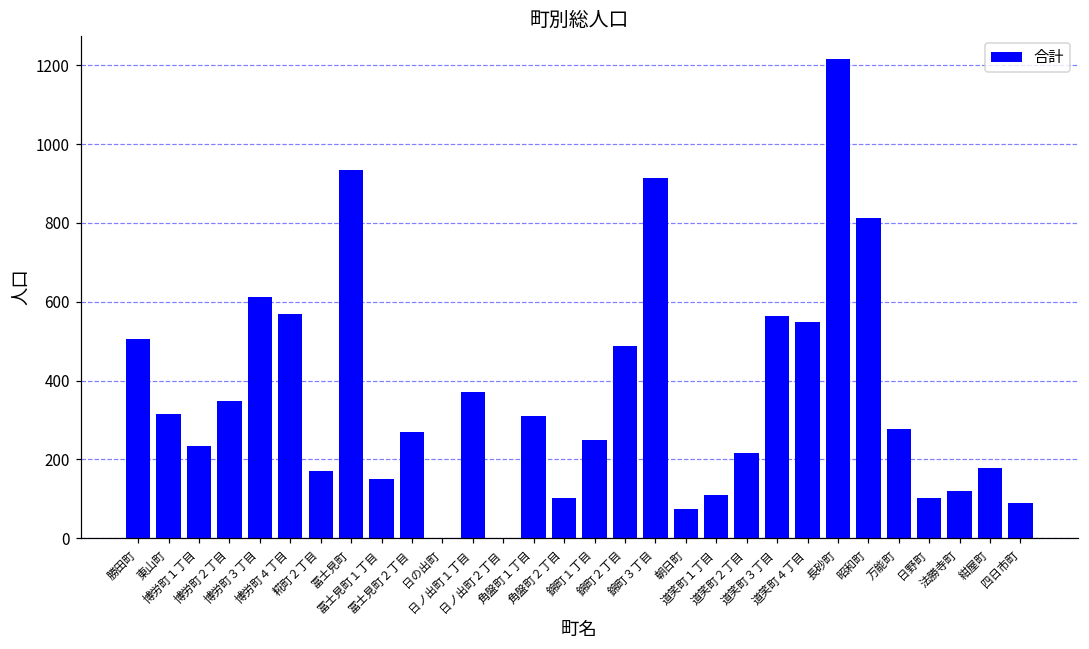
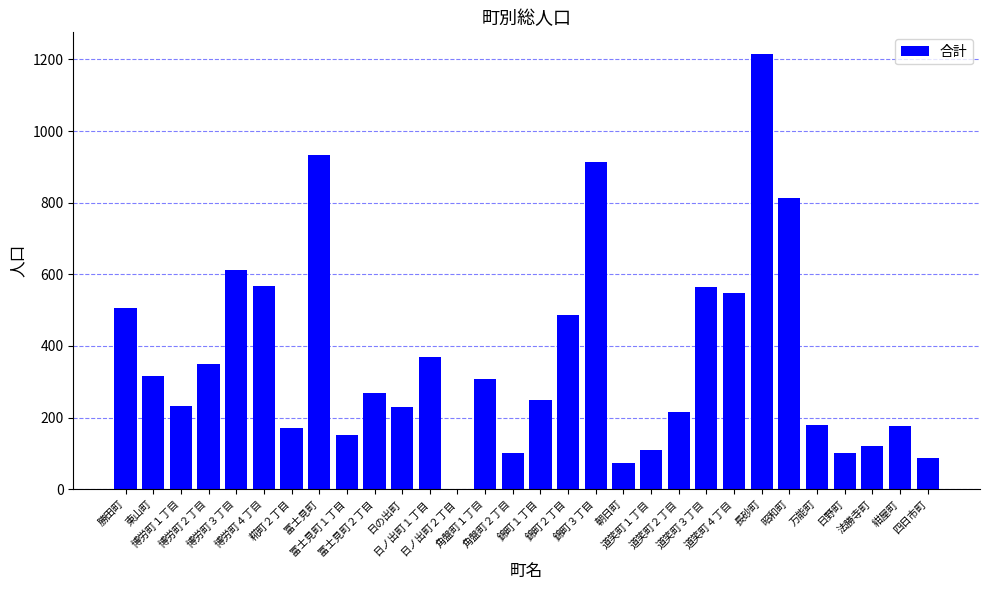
日の出町: 0 -> 230
万能町: 280 -> 180
